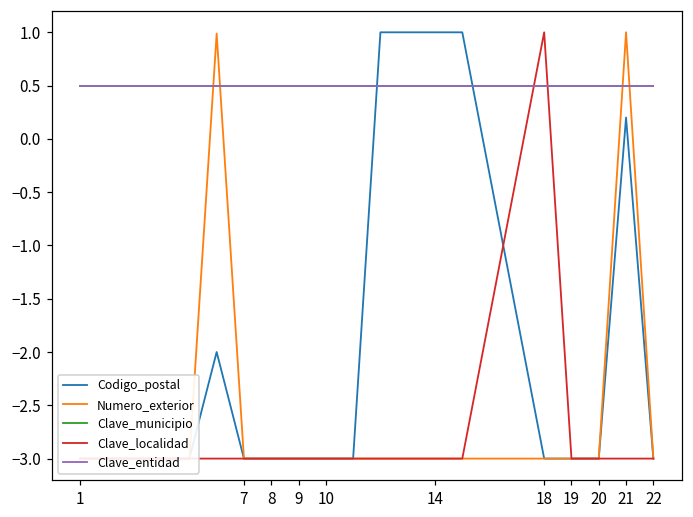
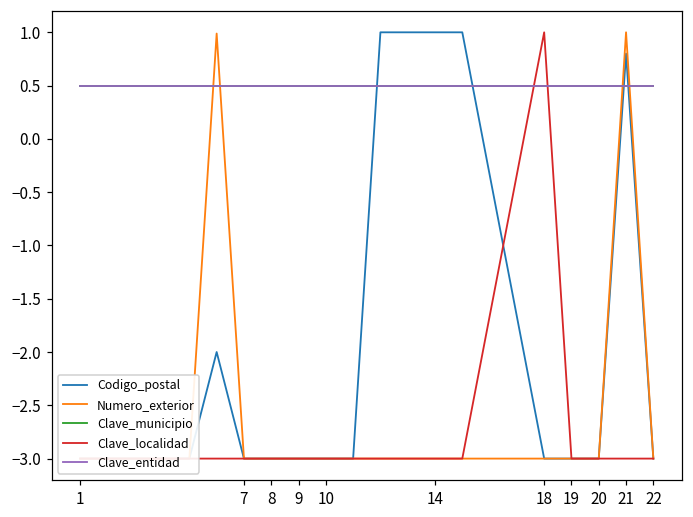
Codigo_postal, 21: 0.2 -> 0.8
